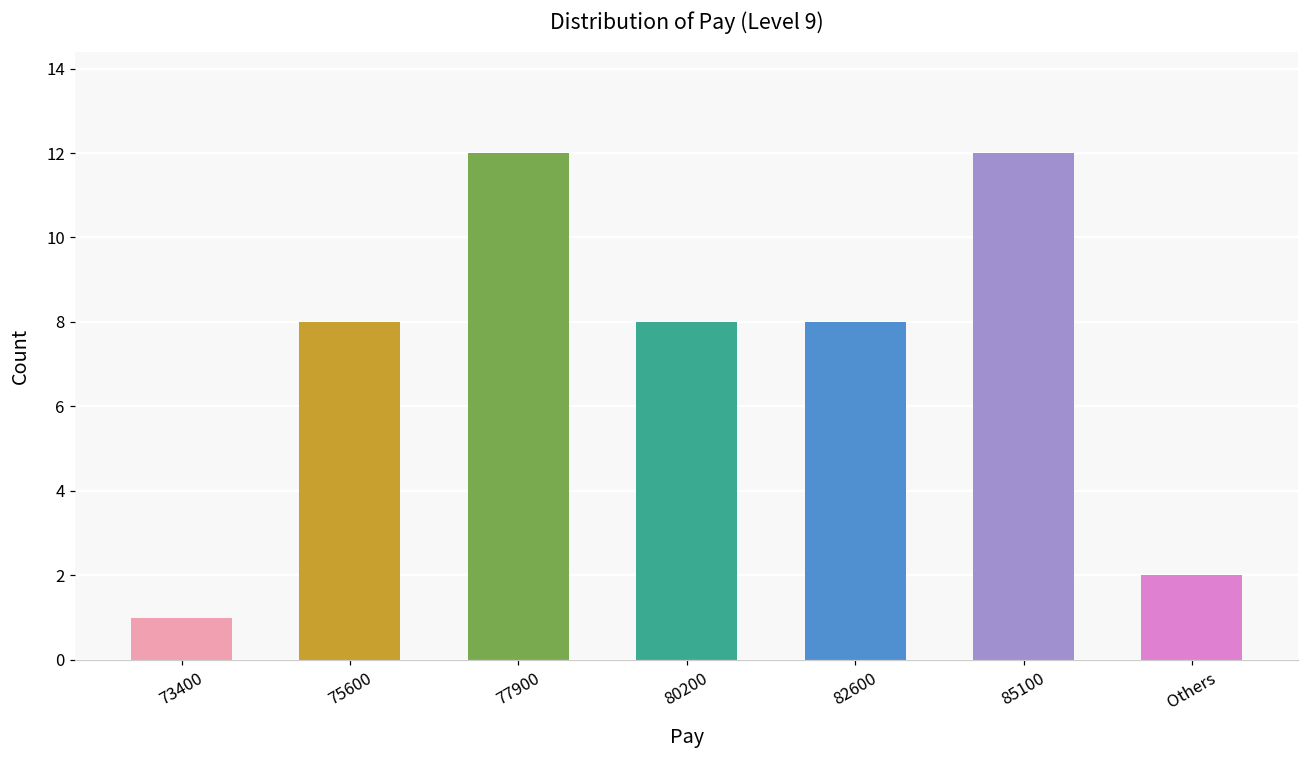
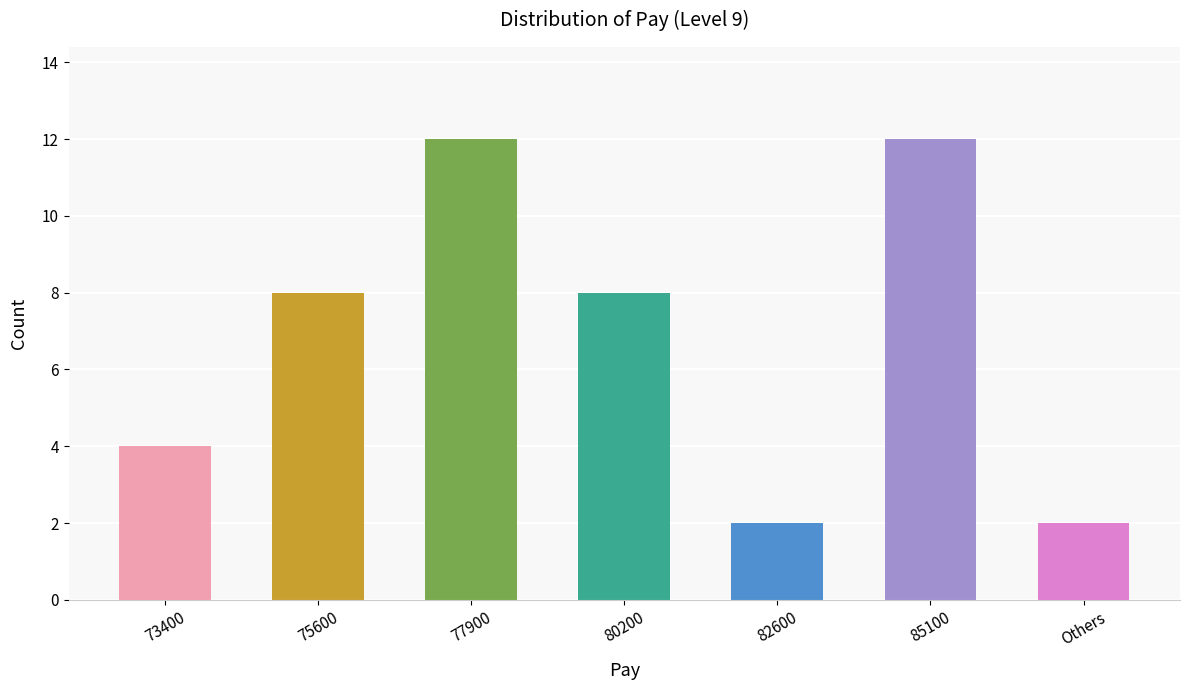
73400: 1 -> 4
82600: 8 -> 2
